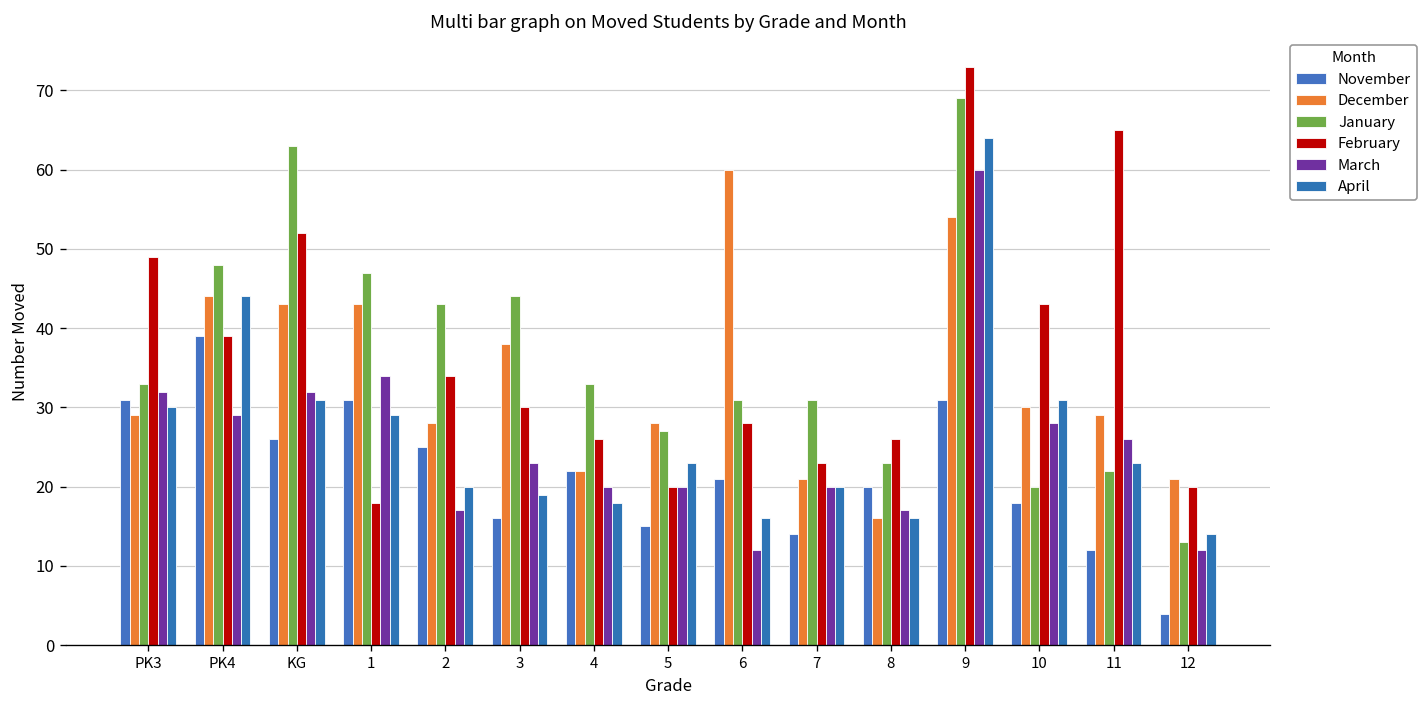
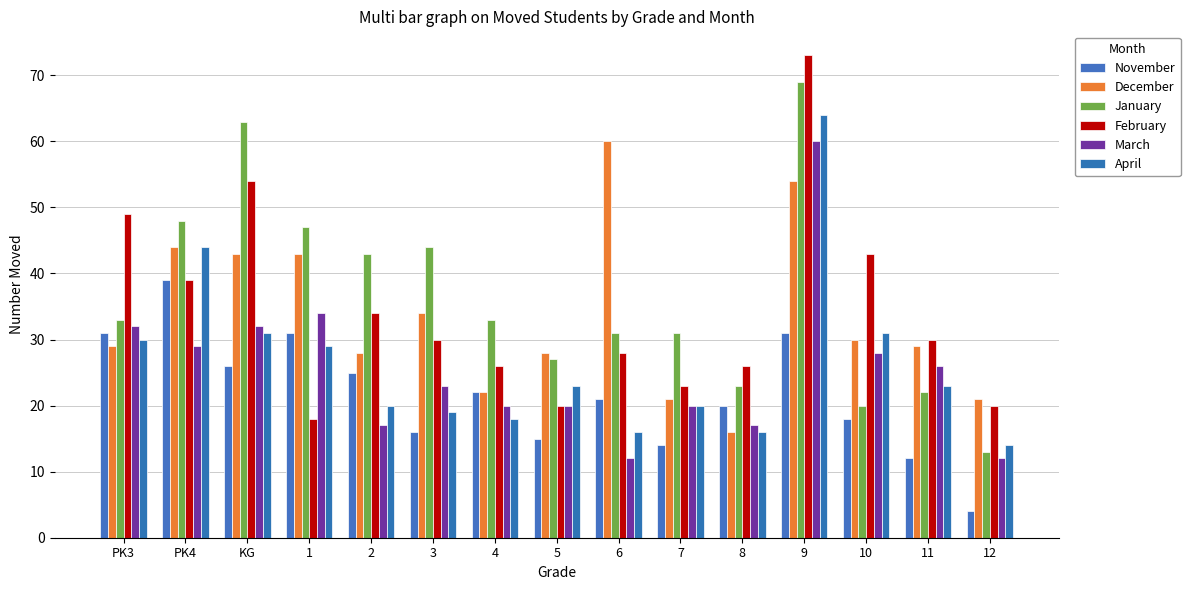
February, KG: 52 -> 54
December, 3: 38 -> 34
February, 11: 65 -> 30
